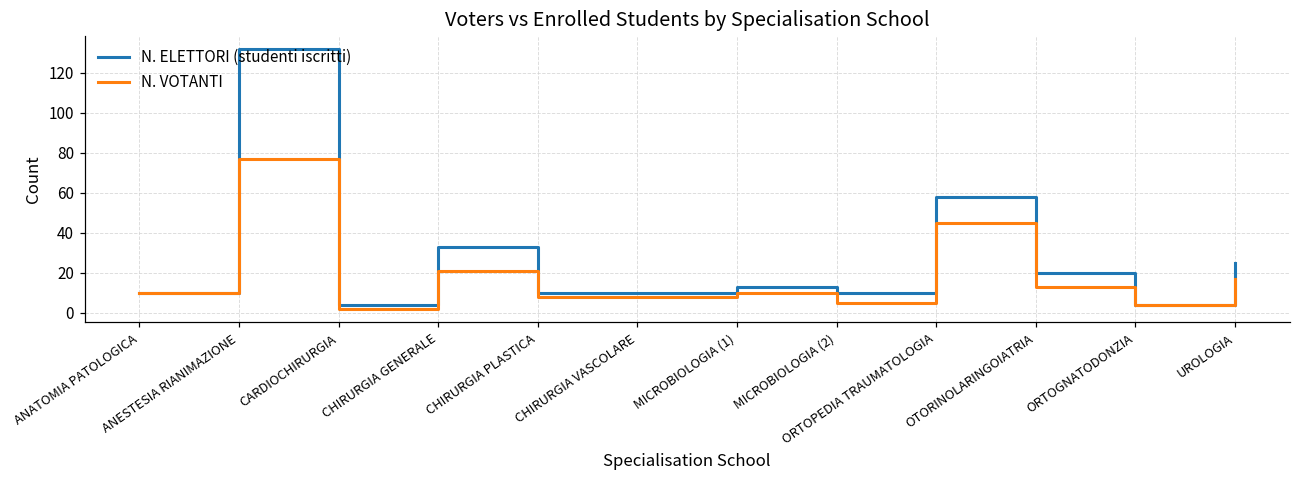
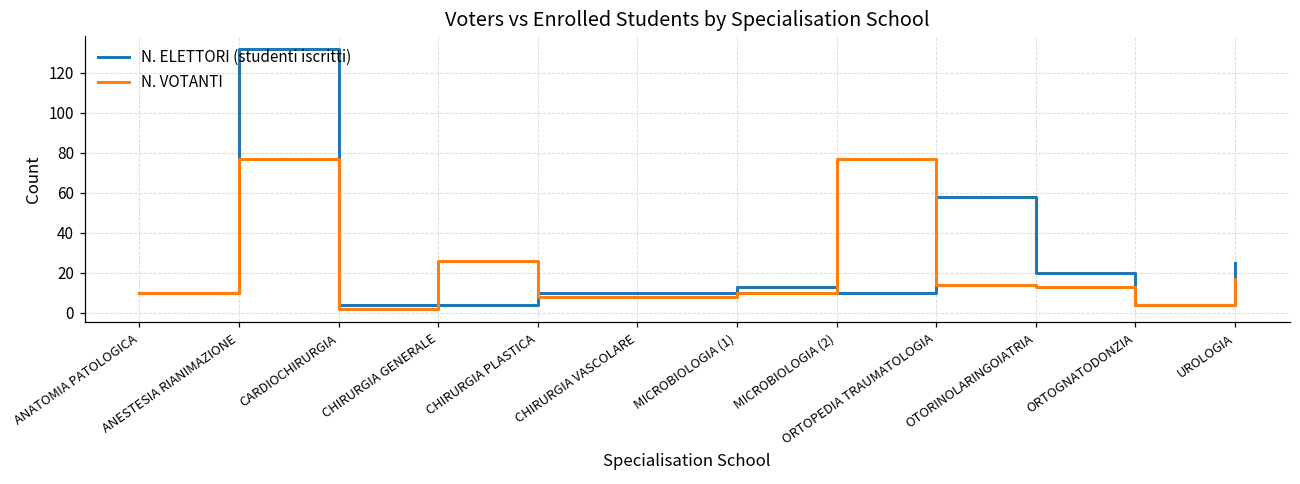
N. ELETTORI (studenti iscritti), CHIRURGIA GENERALE: 33 -> 4
N. VOTANTI, CHIRURGIA GENERALE: 21 -> 26
N. VOTANTI, MICROBIOLOGIA (2): 5 -> 77
N. VOTANTI, ORTOPEDIA TRAUMATOLOGIA: 45 -> 14
